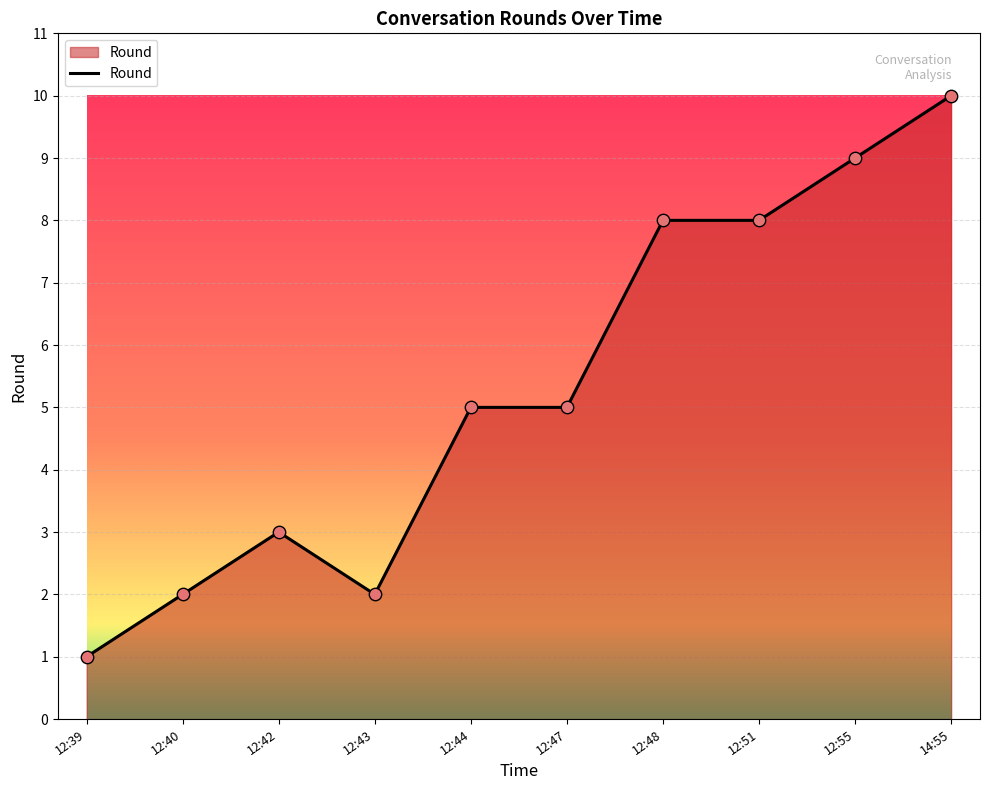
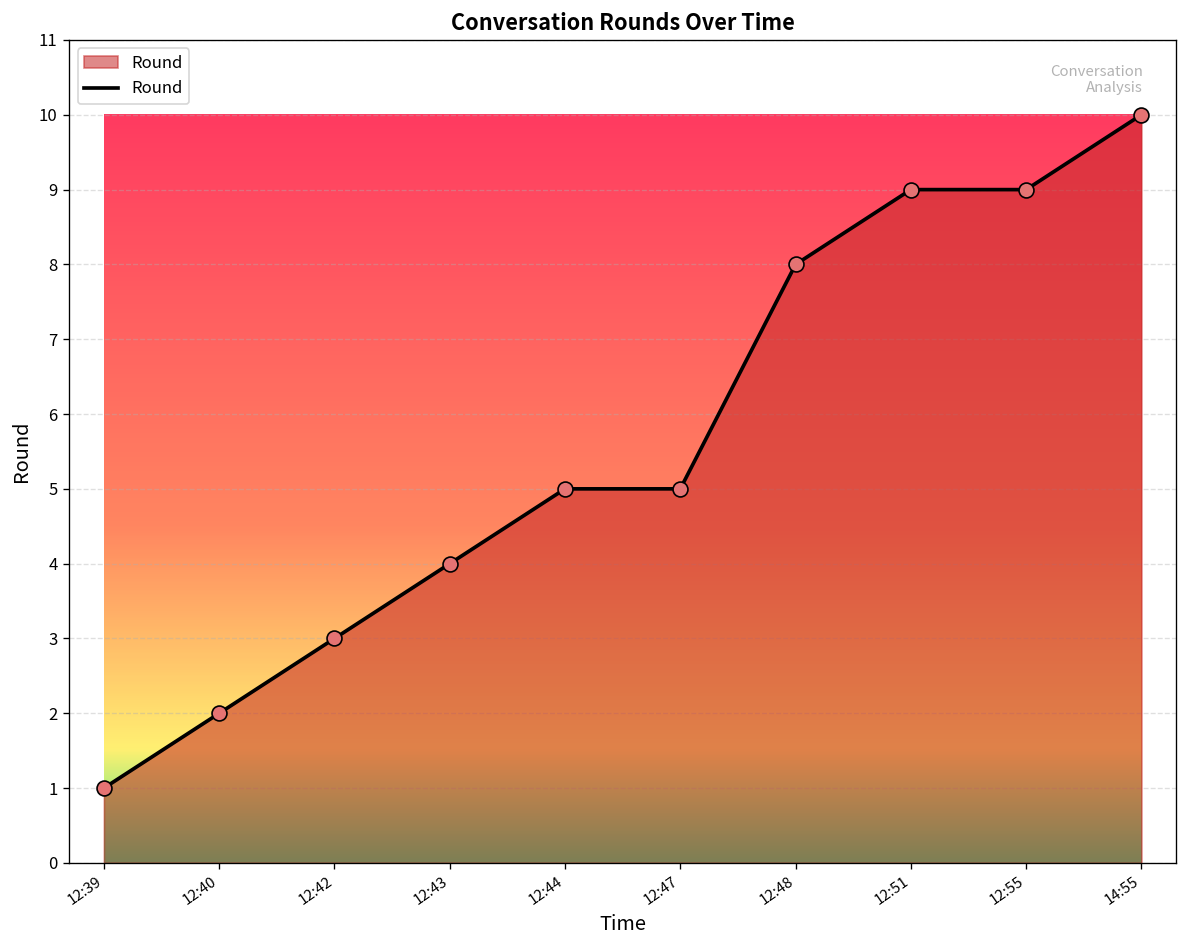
12:43: 2 -> 4
12:51: 8 -> 9
